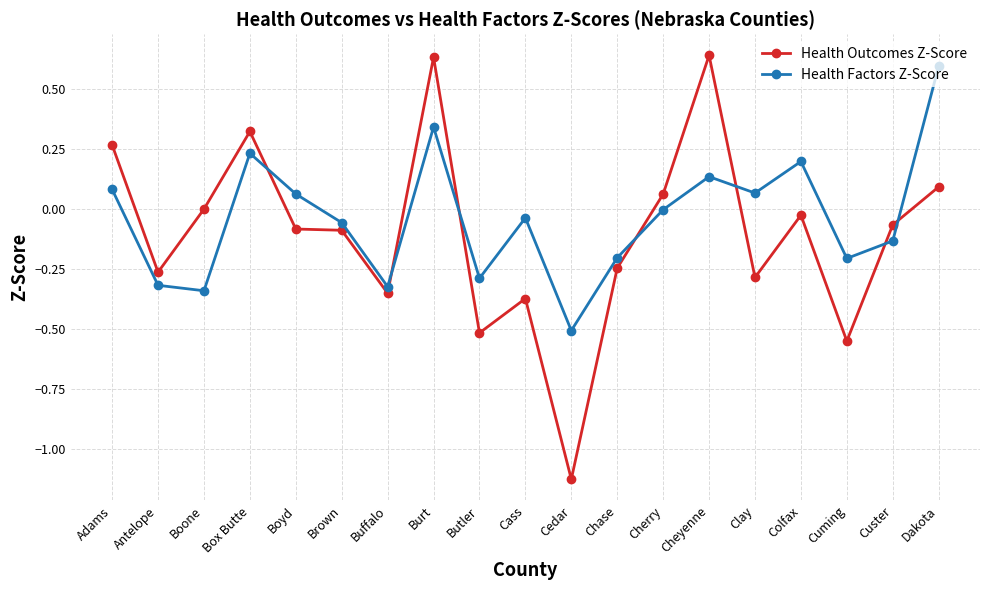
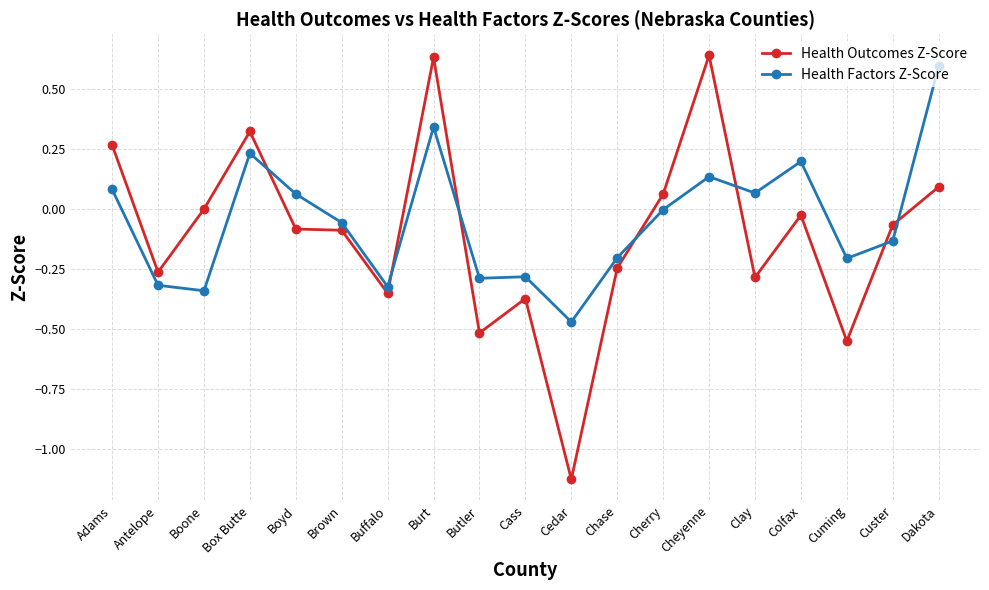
Health Factors Z-Score, Cass: -0.04 -> -0.28
Health Factors Z-Score, Cedar: -0.50 -> -0.47
